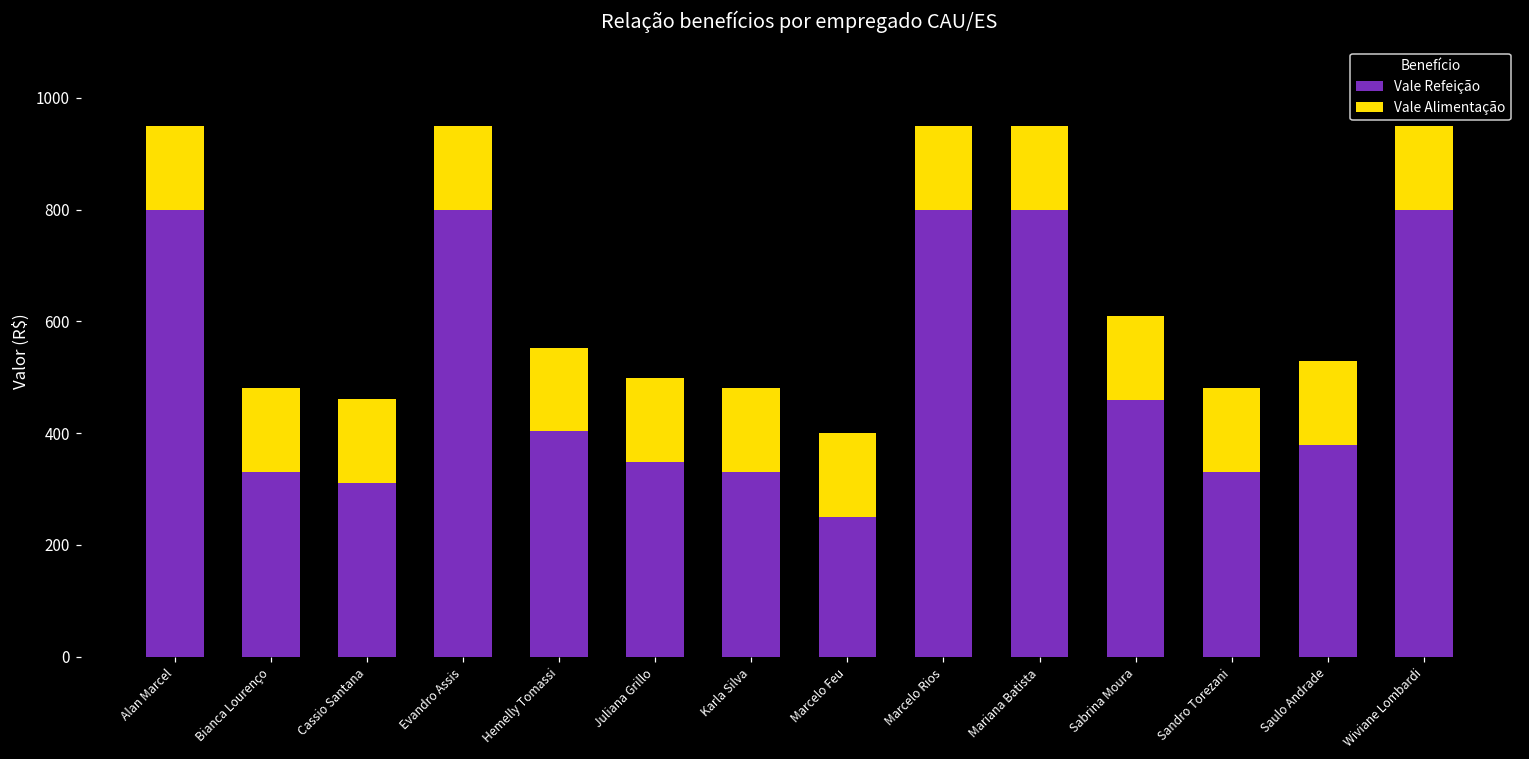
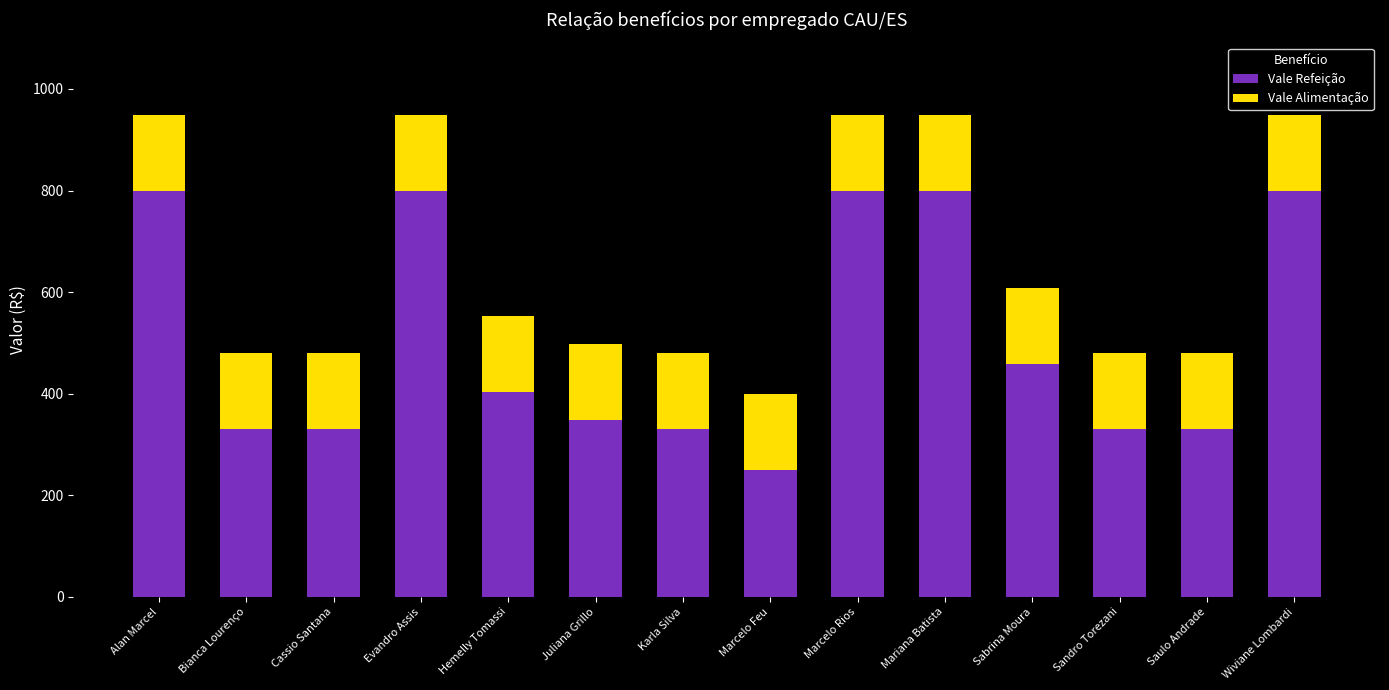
Vale Refeição, Cassio Santana: 310 -> 330
Vale Refeição, Saulo Andrade: 380 -> 330
